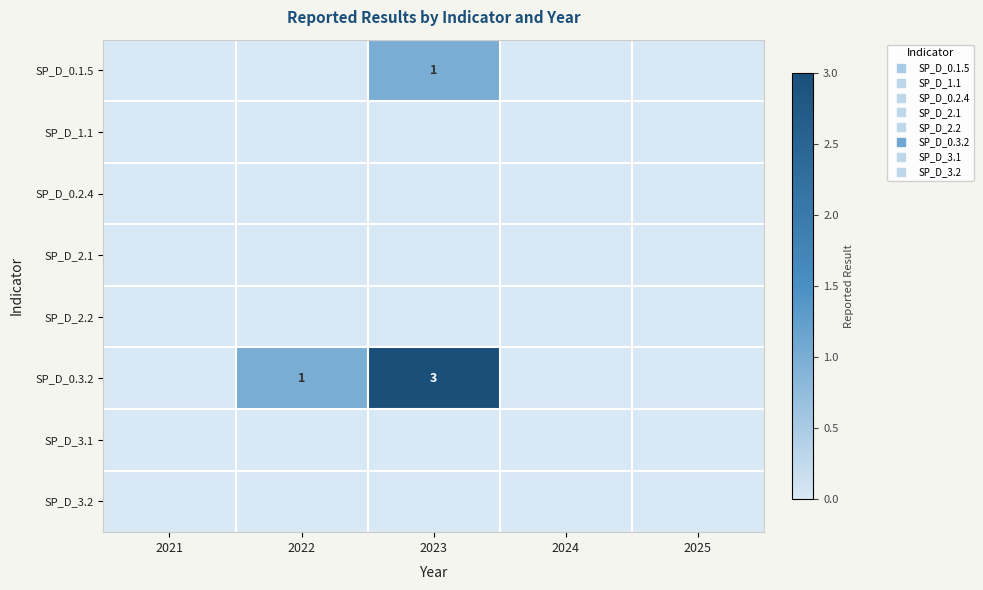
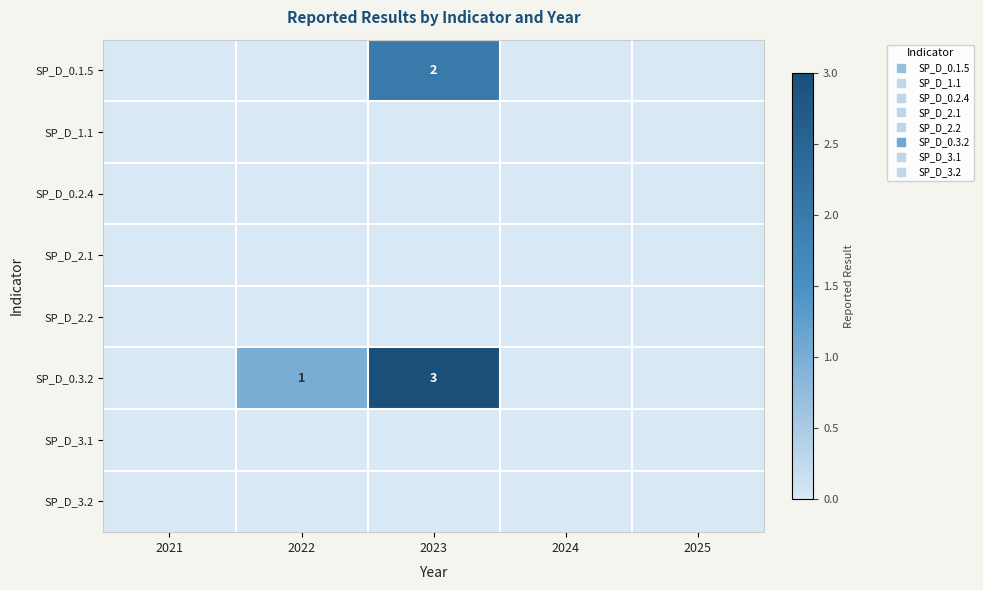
SP_D_0.1.5, 2023: 1 -> 2
